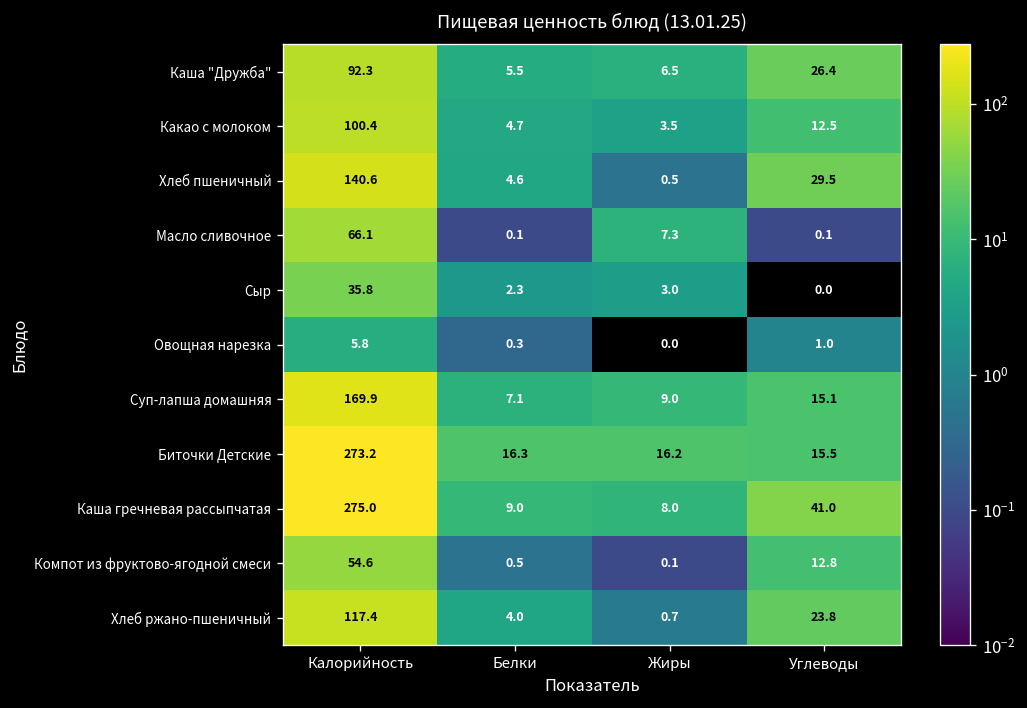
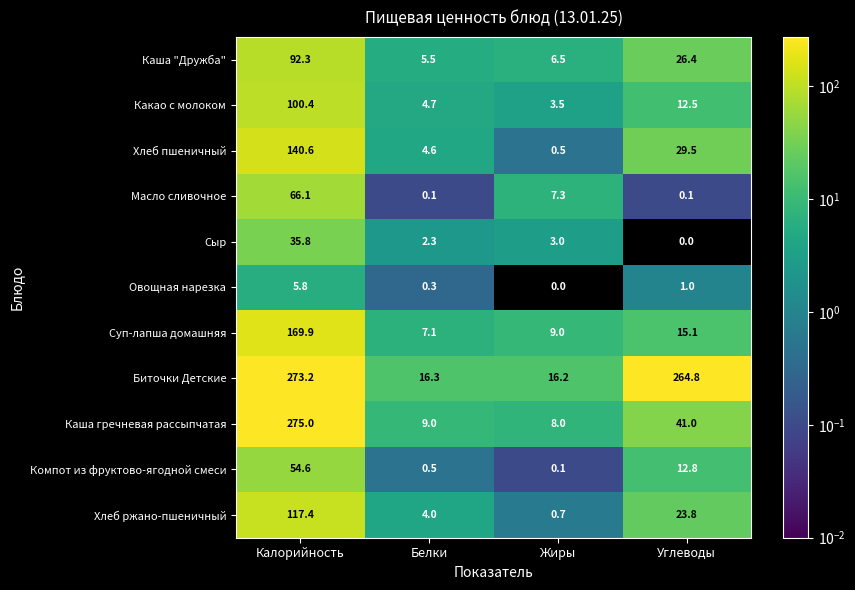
Биточки Детские, Углеводы: 15.5 -> 264.8
